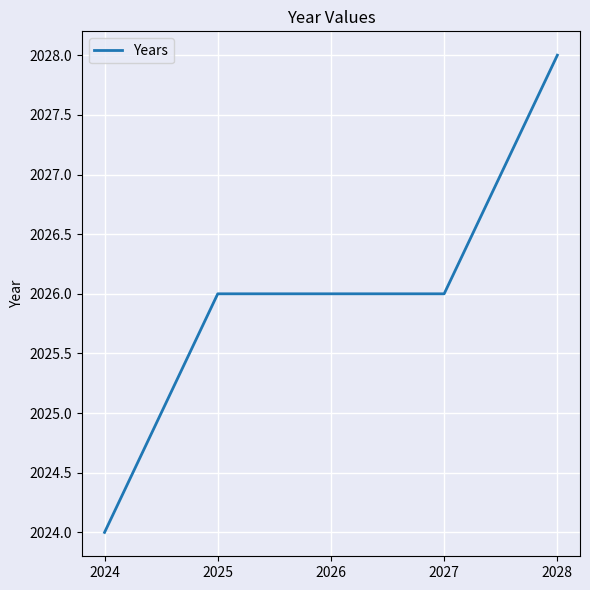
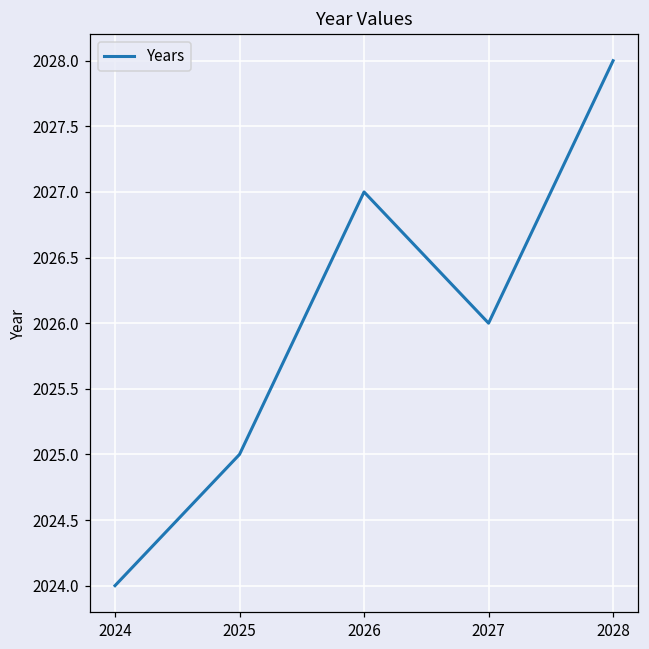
2025: 2026 -> 2025
2026: 2026 -> 2027
